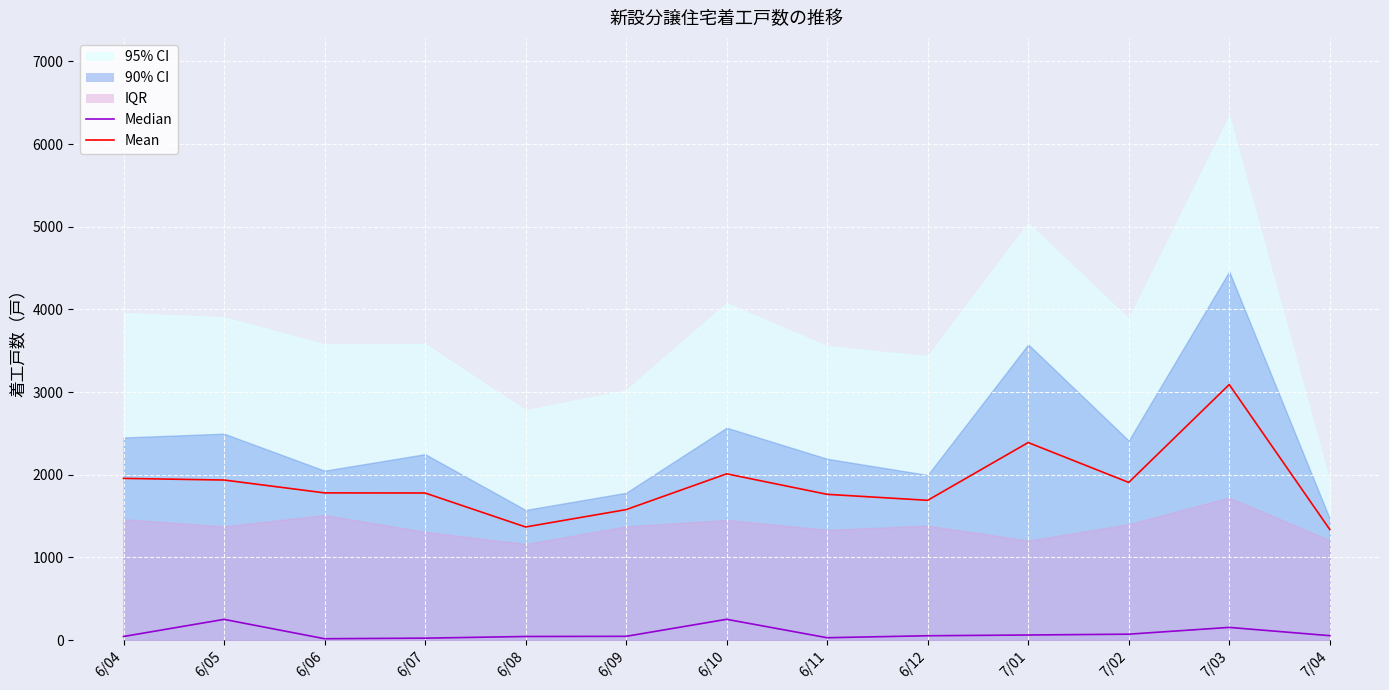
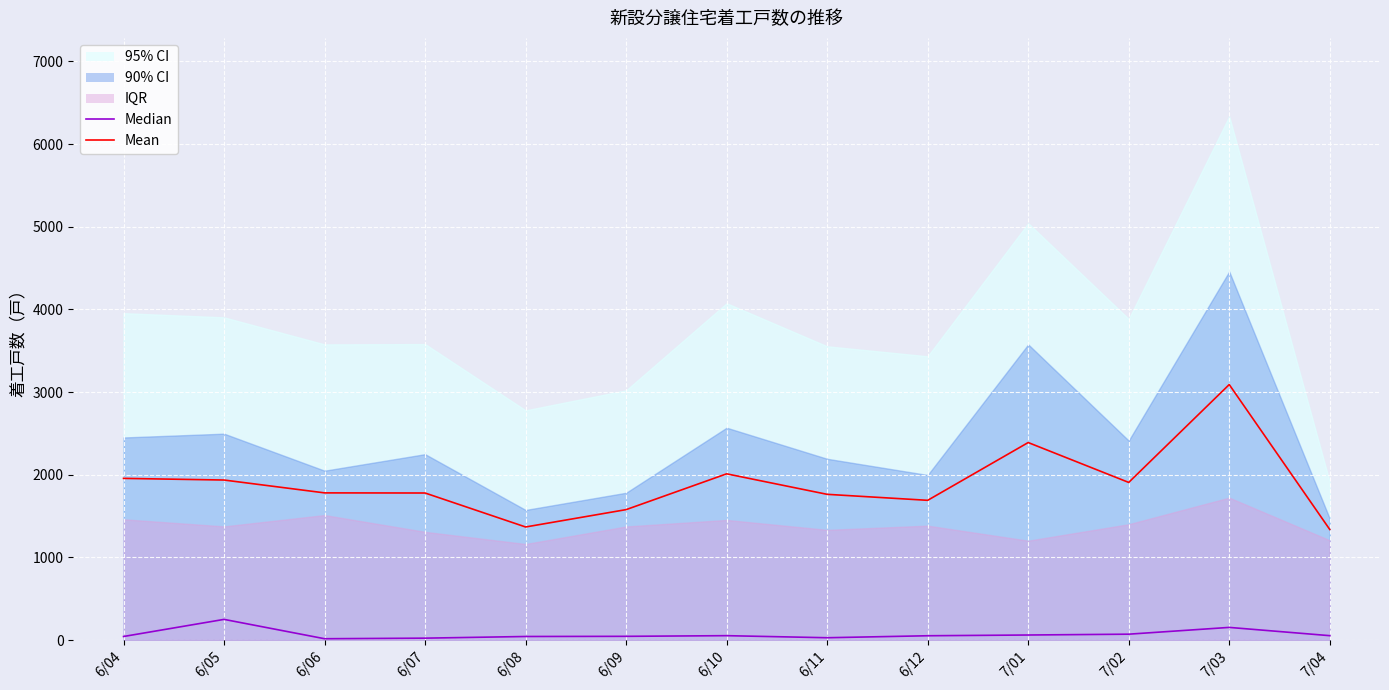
Median, 6/10: 300 -> 100
